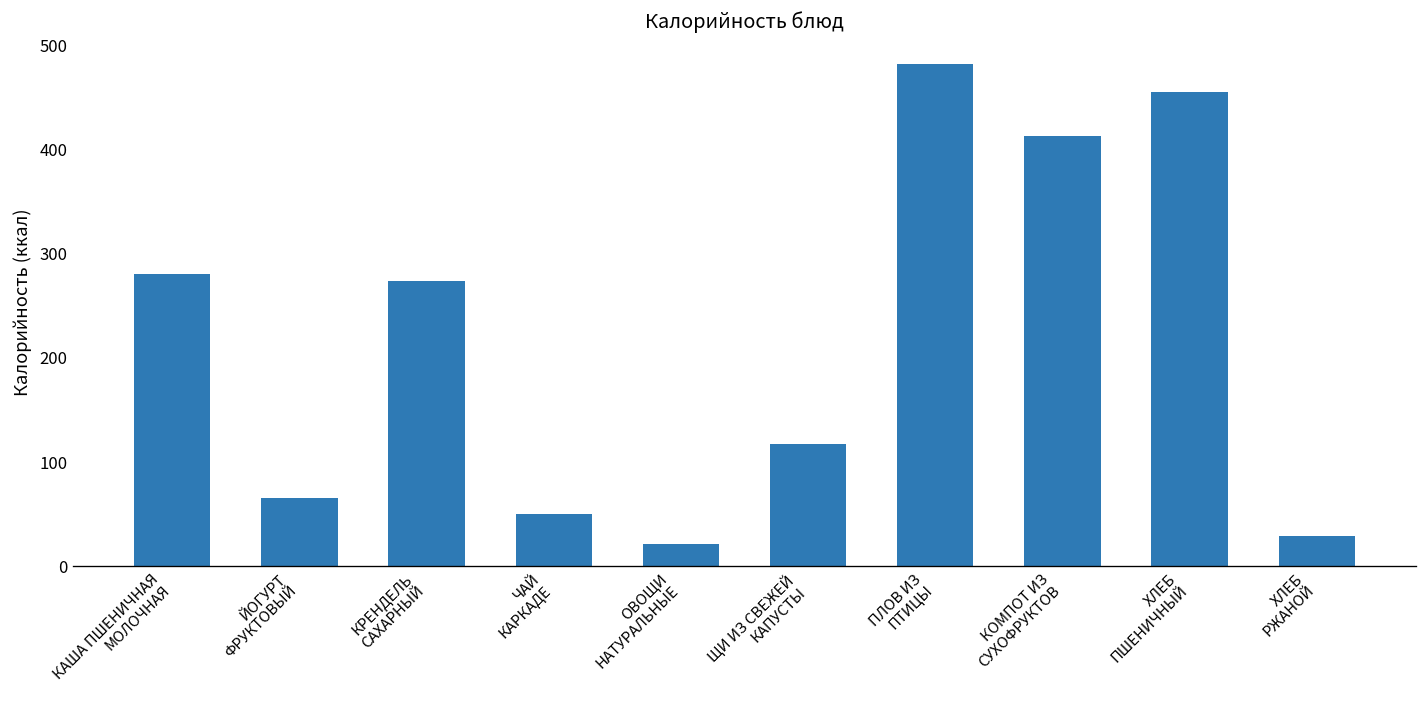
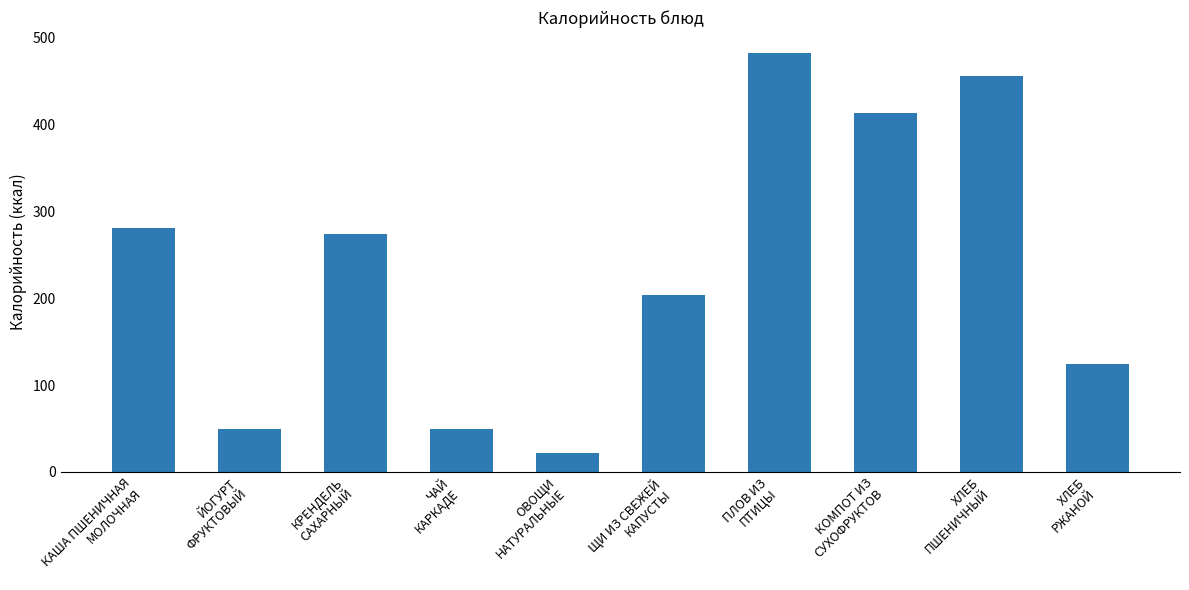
ЙОГУРТ ФРУКТОВЫЙ: 70 -> 50
ЩИ ИЗ СВЕЖЕЙ КАПУСТЫ: 120 -> 200
ХЛЕБ РЖАНОЙ: 30 -> 120
